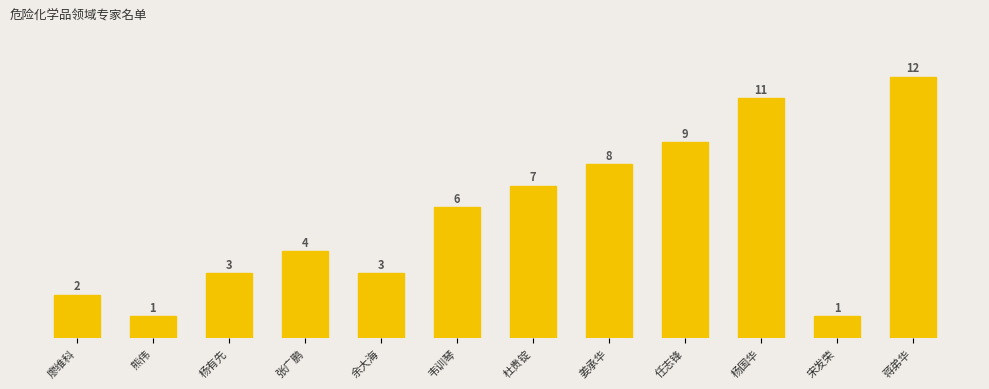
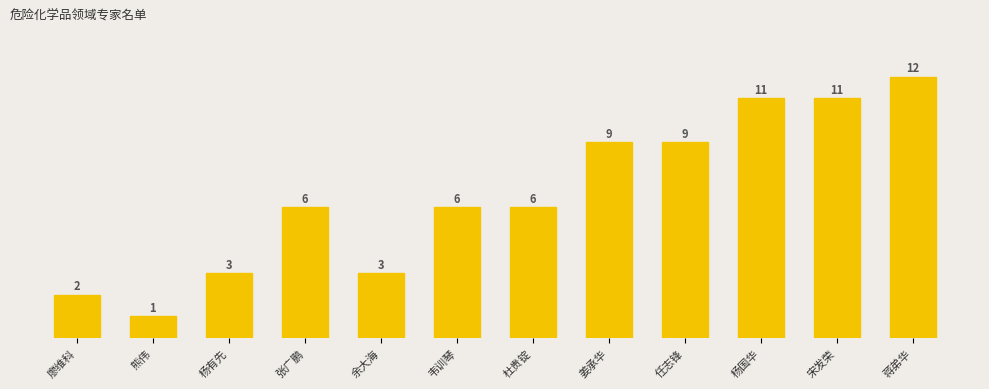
张广鹏: 4 -> 6
杜贵锭: 7 -> 6
姜承华: 8 -> 9
宋发荣: 1 -> 11
